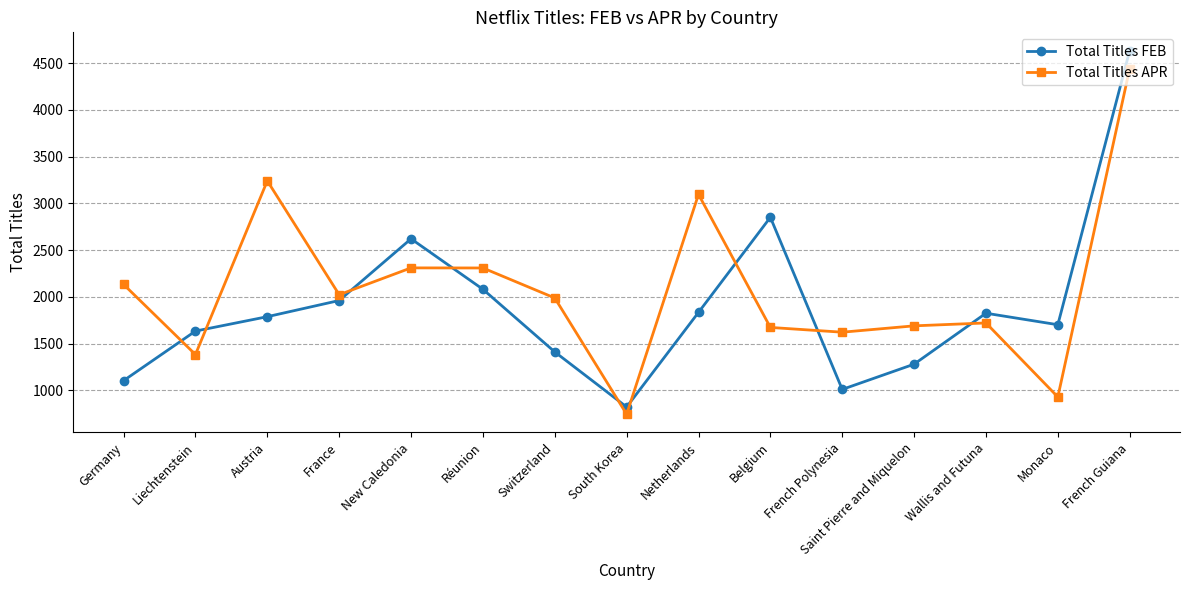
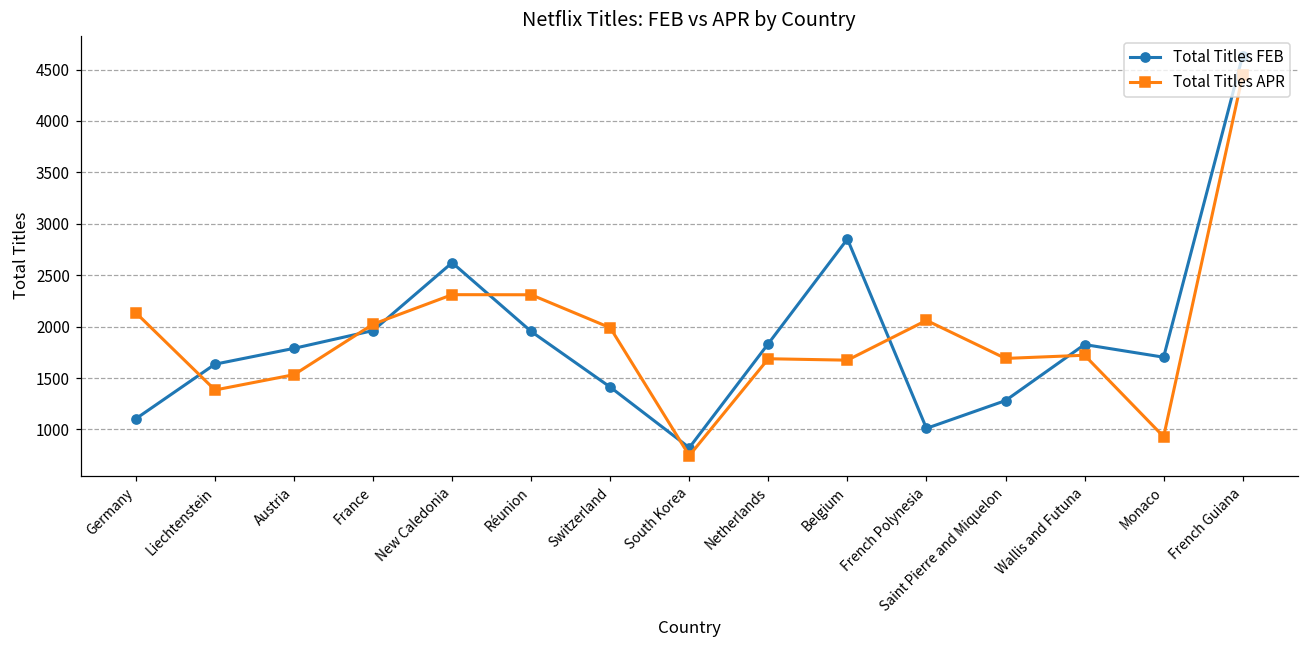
Total Titles APR, Austria: 3200 -> 1500
Total Titles FEB, Réunion: 2100 -> 2000
Total Titles APR, Netherlands: 3100 -> 1700
Total Titles APR, French Polynesia: 1600 -> 2100
